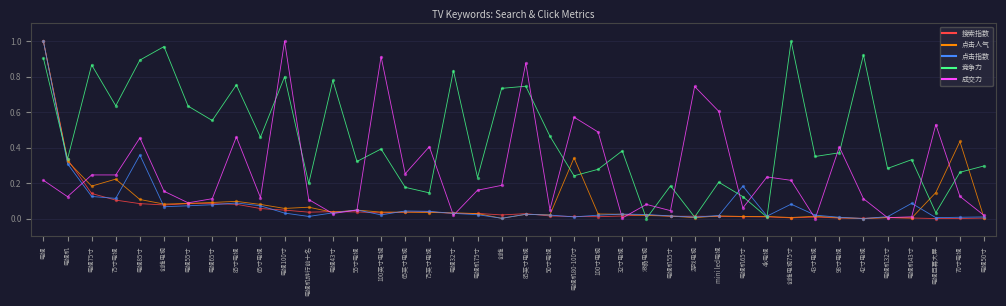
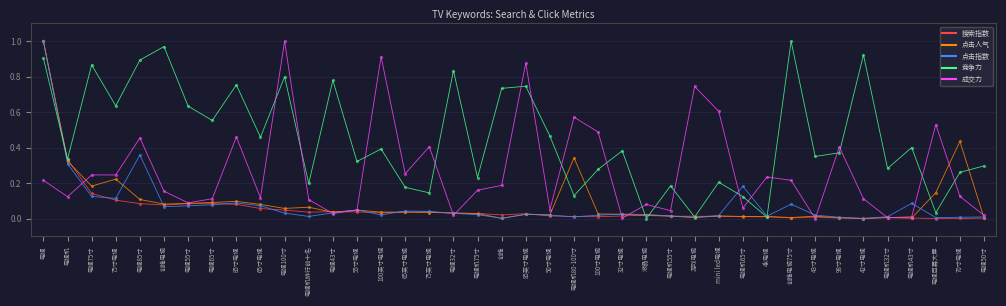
竞争力, 电视机80-100寸: 0.24 -> 0.13
竞争力, 电视机43寸: 0.33 -> 0.40
